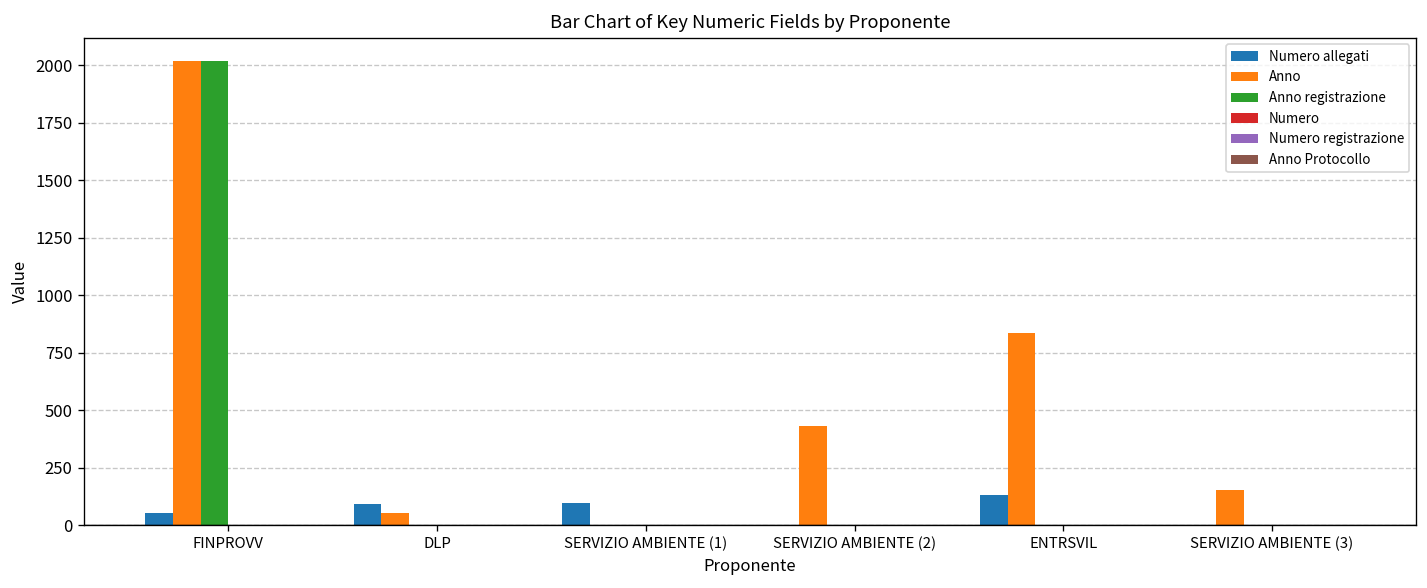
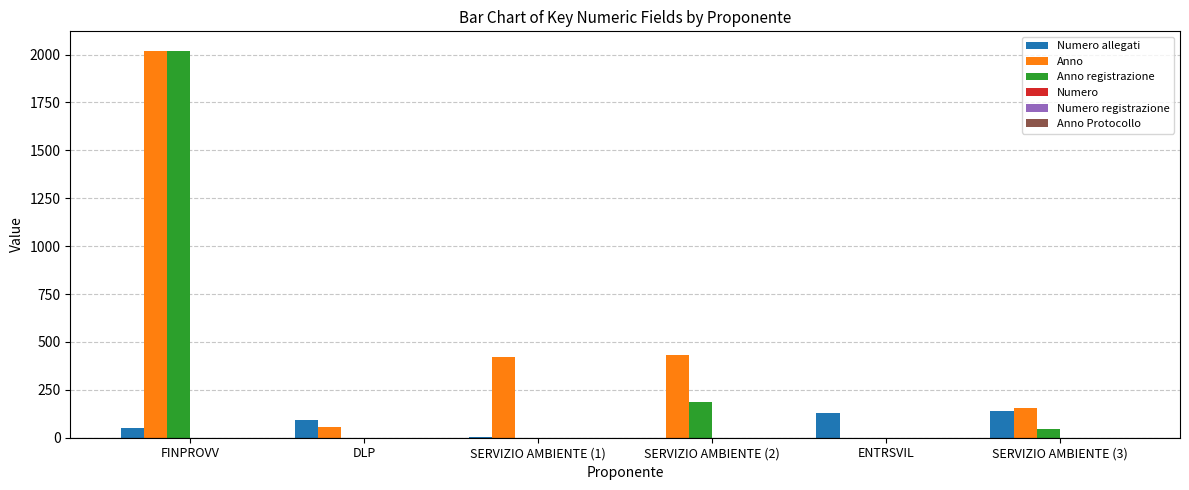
Numero allegati, SERVIZIO AMBIENTE (1): 100 -> 0
Anno, SERVIZIO AMBIENTE (1): 0 -> 420
Anno registrazione, SERVIZIO AMBIENTE (2): 0 -> 190
Anno, ENTRSVIL: 840 -> 0
Numero allegati, SERVIZIO AMBIENTE (3): 0 -> 140
Anno registrazione, SERVIZIO AMBIENTE (3): 0 -> 40
